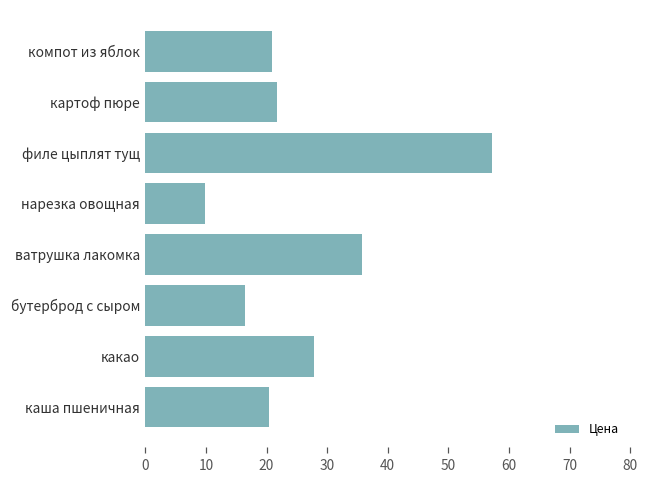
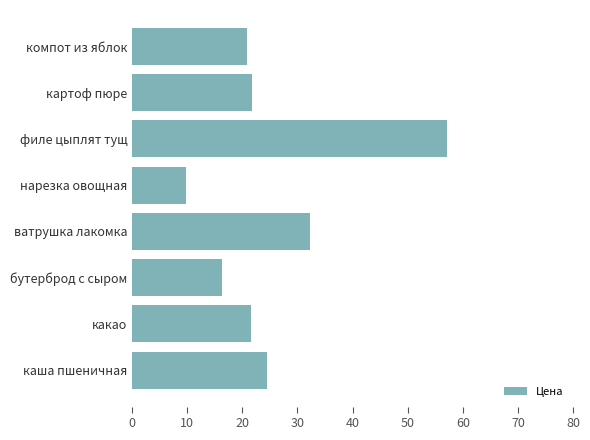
ватрушка лакомка: 36 -> 32
какао: 28 -> 22
каша пшеничная: 20 -> 25
